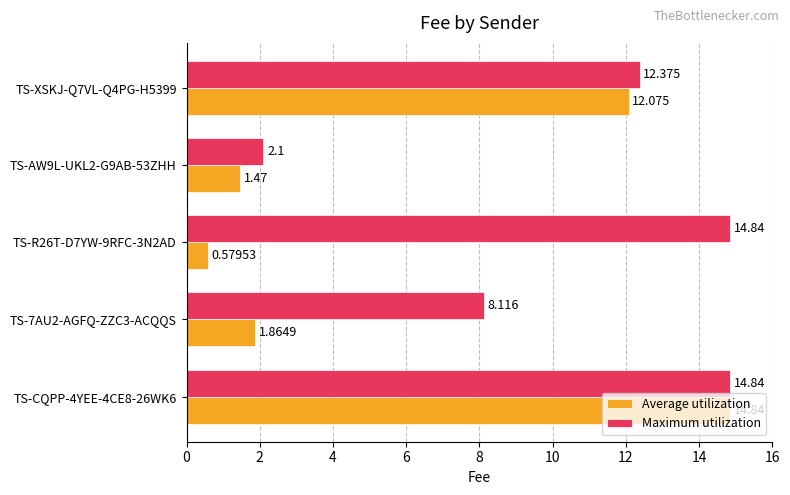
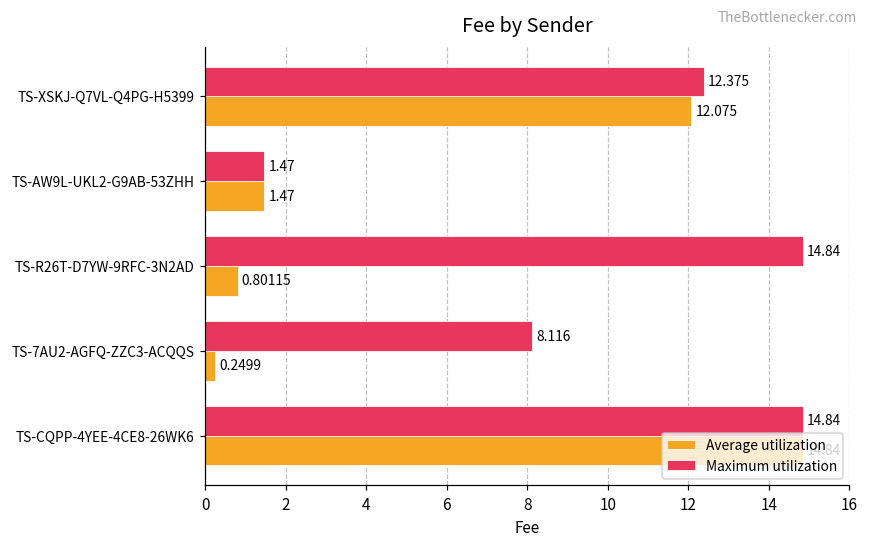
Maximum utilization, TS-AW9L-UKL2-G9AB-53ZHH: 2.1 -> 1.47
Average utilization, TS-R26T-D7YW-9RFC-3N2AD: 0.57953 -> 0.80115
Average utilization, TS-7AU2-AGFQ-ZZC3-ACQQS: 1.8649 -> 0.2499
